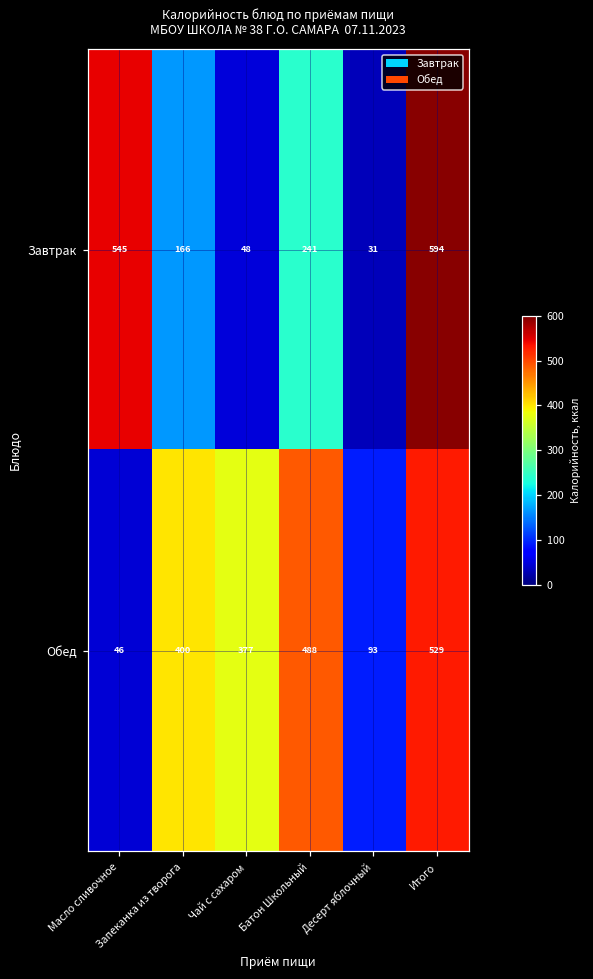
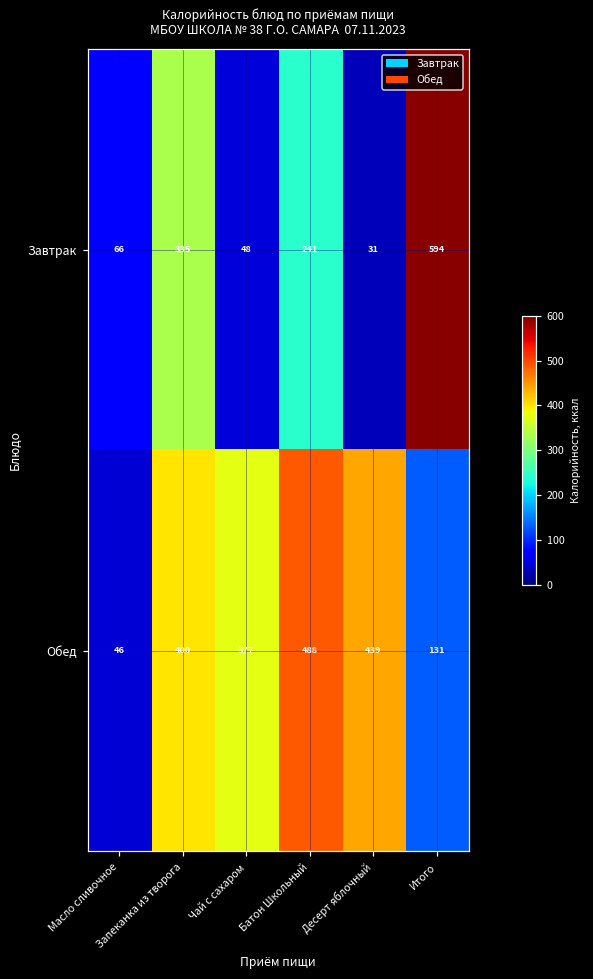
Завтрак, Масло сливочное: 545 -> 66
Завтрак, Запеканка из творога: 166 -> 335
Обед, Десерт яблочный: 93 -> 439
Обед, Итого: 529 -> 131
